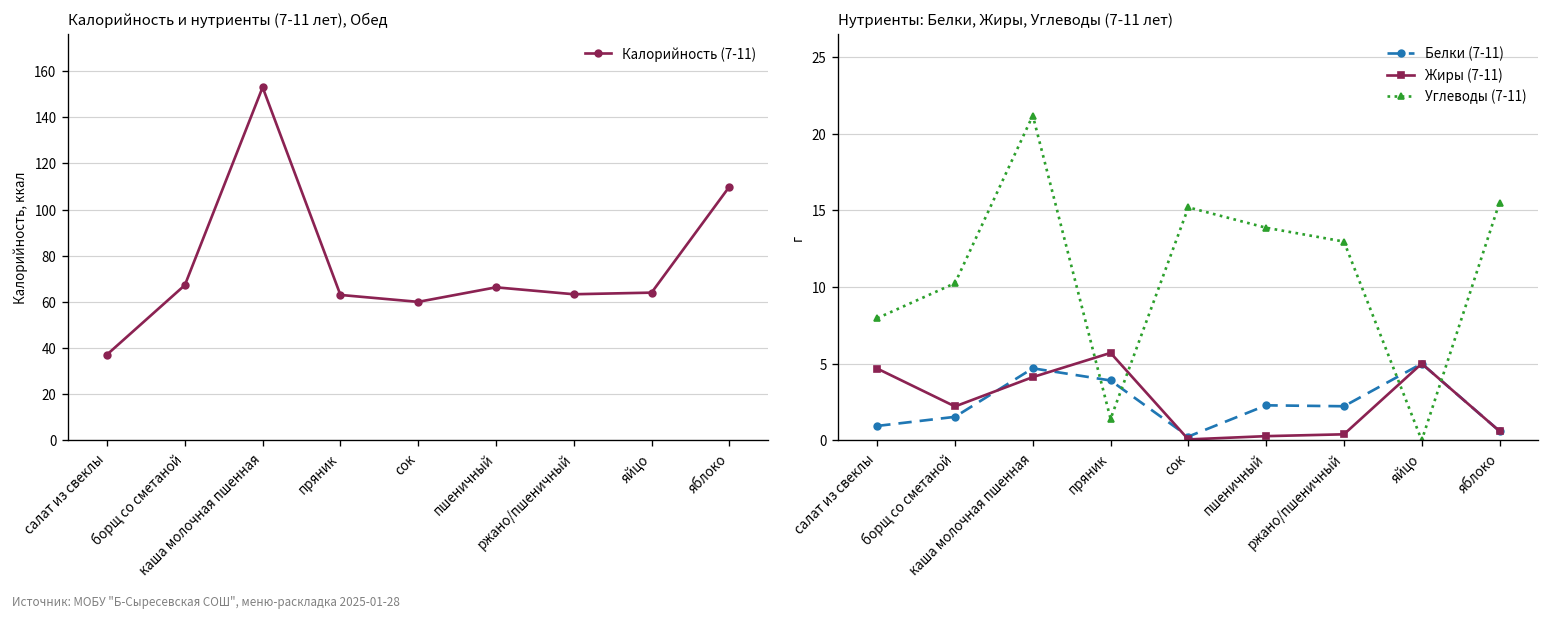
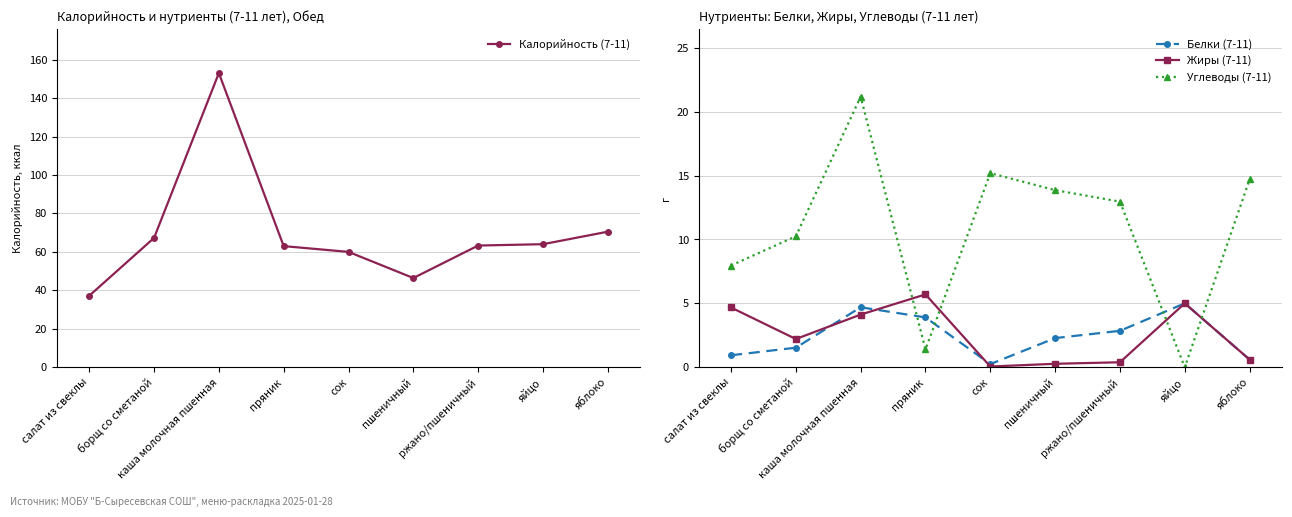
Калорийность и нутриенты (7-11 лет), Обед, пшеничный: 66 -> 46
Калорийность и нутриенты (7-11 лет), Обед, яблоко: 110 -> 71
Нутриенты: Белки, Жиры, Углеводы (7-11 лет), Белки (7-11), ржано/пшеничный: 2.2 -> 2.9
Нутриенты: Белки, Жиры, Углеводы (7-11 лет), Углеводы (7-11), яблоко: 15.5 -> 14.7
